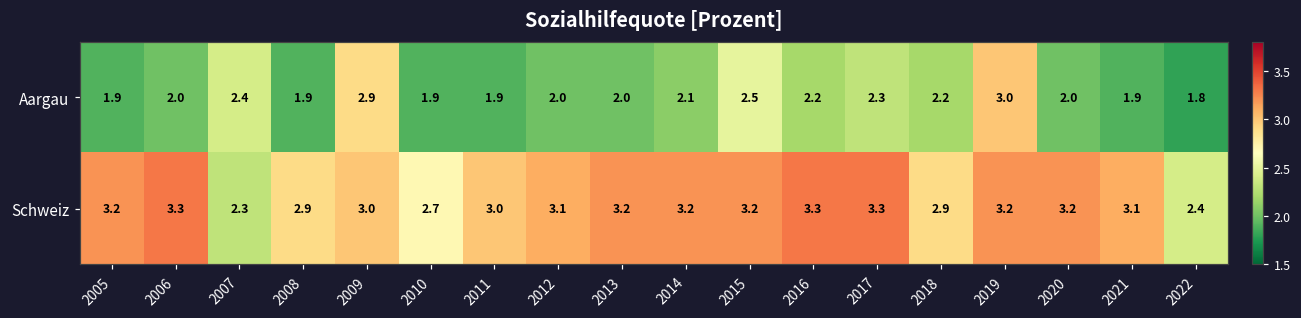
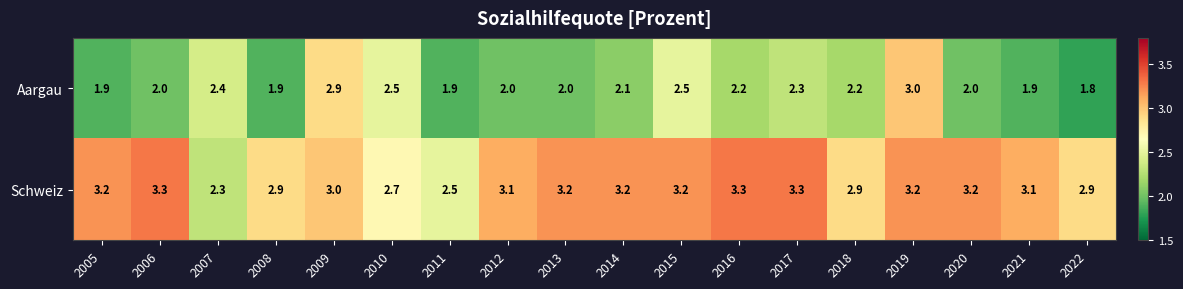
Aargau, 2010: 1.9 -> 2.5
Schweiz, 2011: 3.0 -> 2.5
Schweiz, 2022: 2.4 -> 2.9
